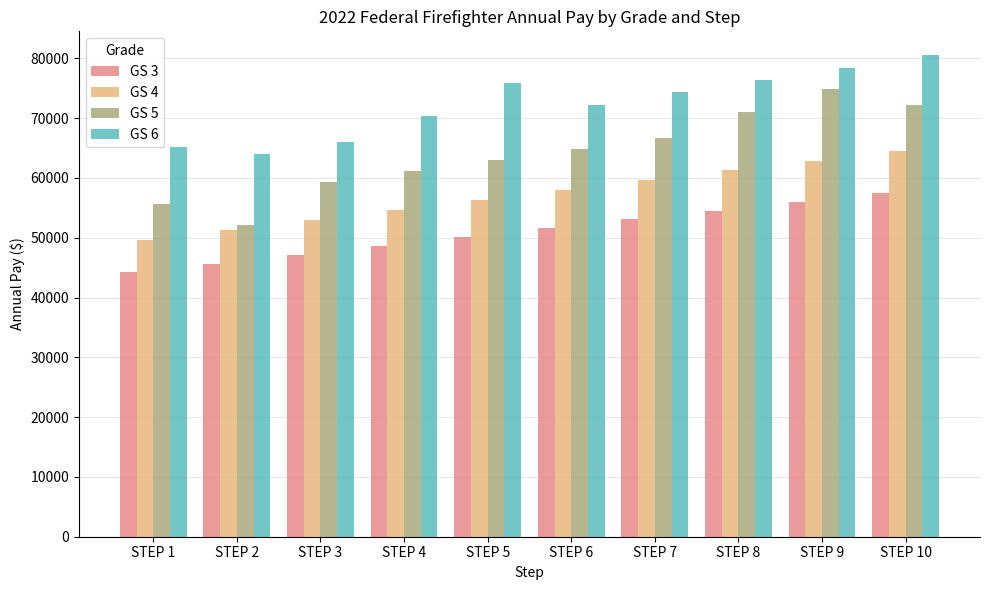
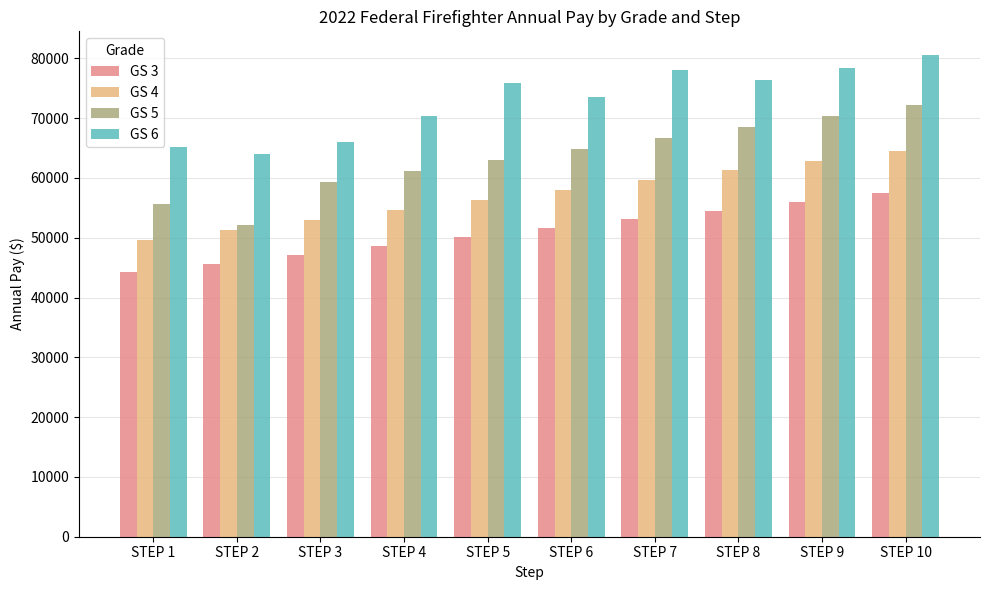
GS 6, STEP 6: 72000 -> 74000
GS 6, STEP 7: 74000 -> 78000
GS 5, STEP 8: 71000 -> 68000
GS 5, STEP 9: 75000 -> 70000
